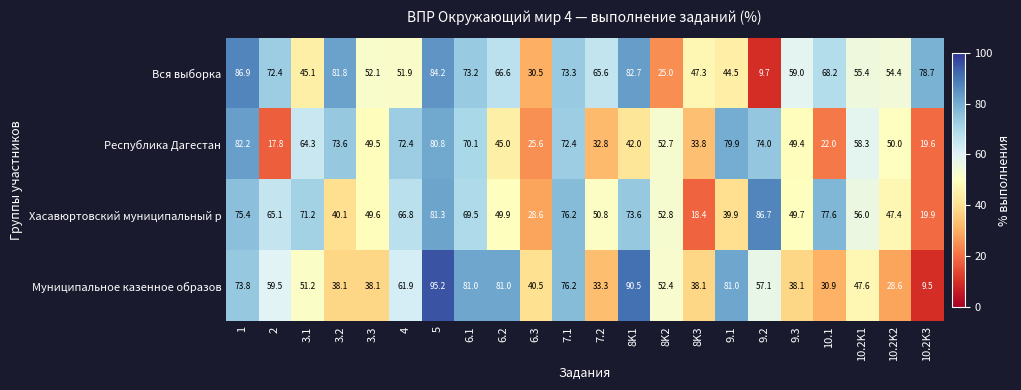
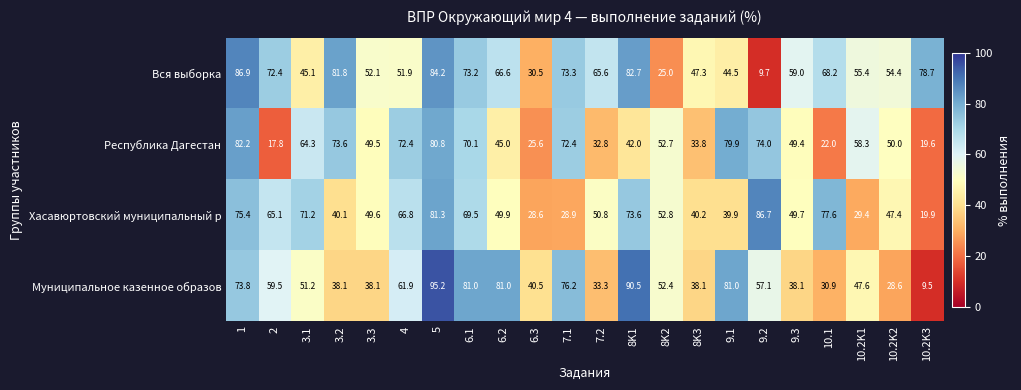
Хасавюртовский муниципальный р, 7.1: 76.2 -> 28.9
Хасавюртовский муниципальный р, 8K3: 18.4 -> 40.2
Хасавюртовский муниципальный р, 10.2K1: 56.0 -> 29.4
